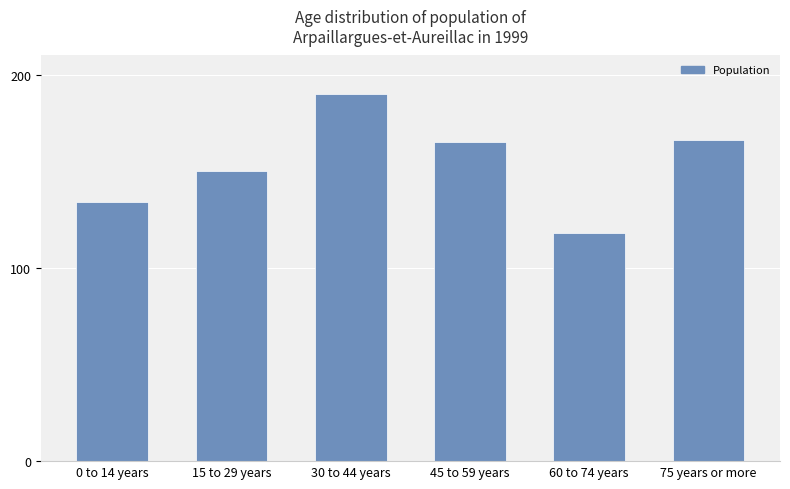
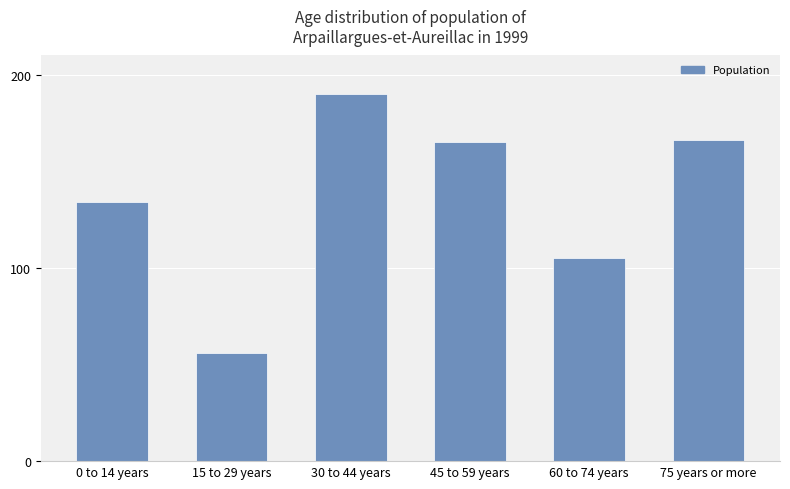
15 to 29 years: 150 -> 56
60 to 74 years: 118 -> 105
